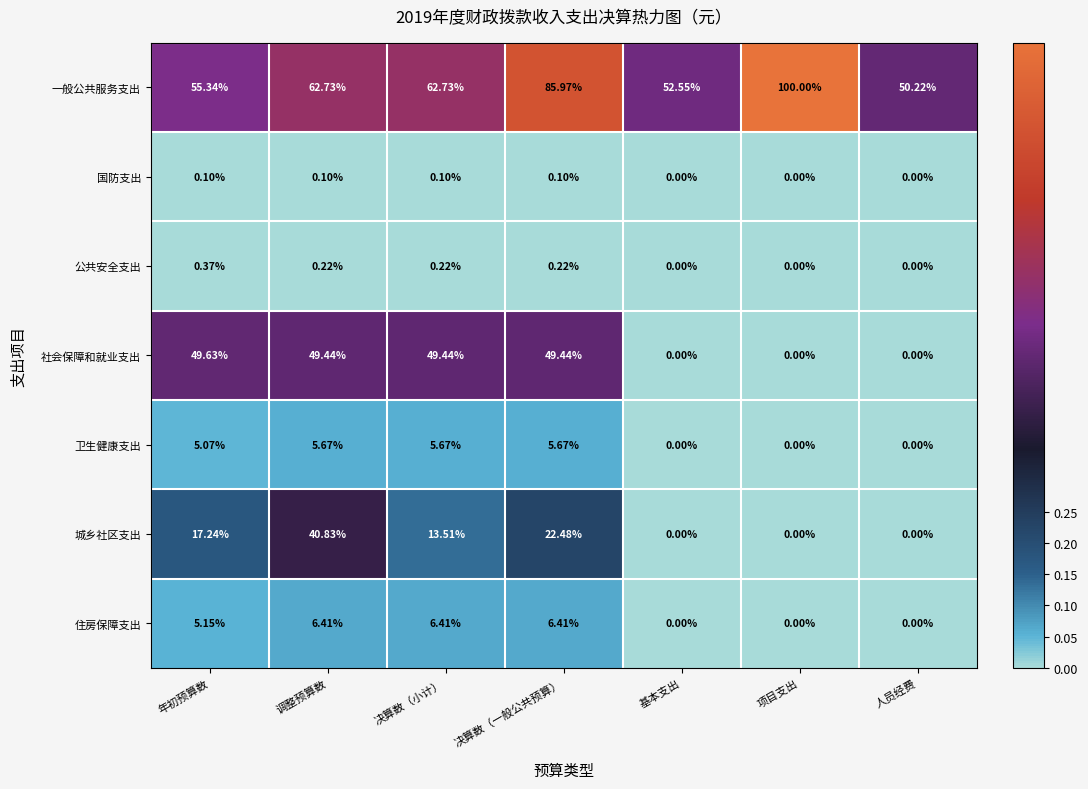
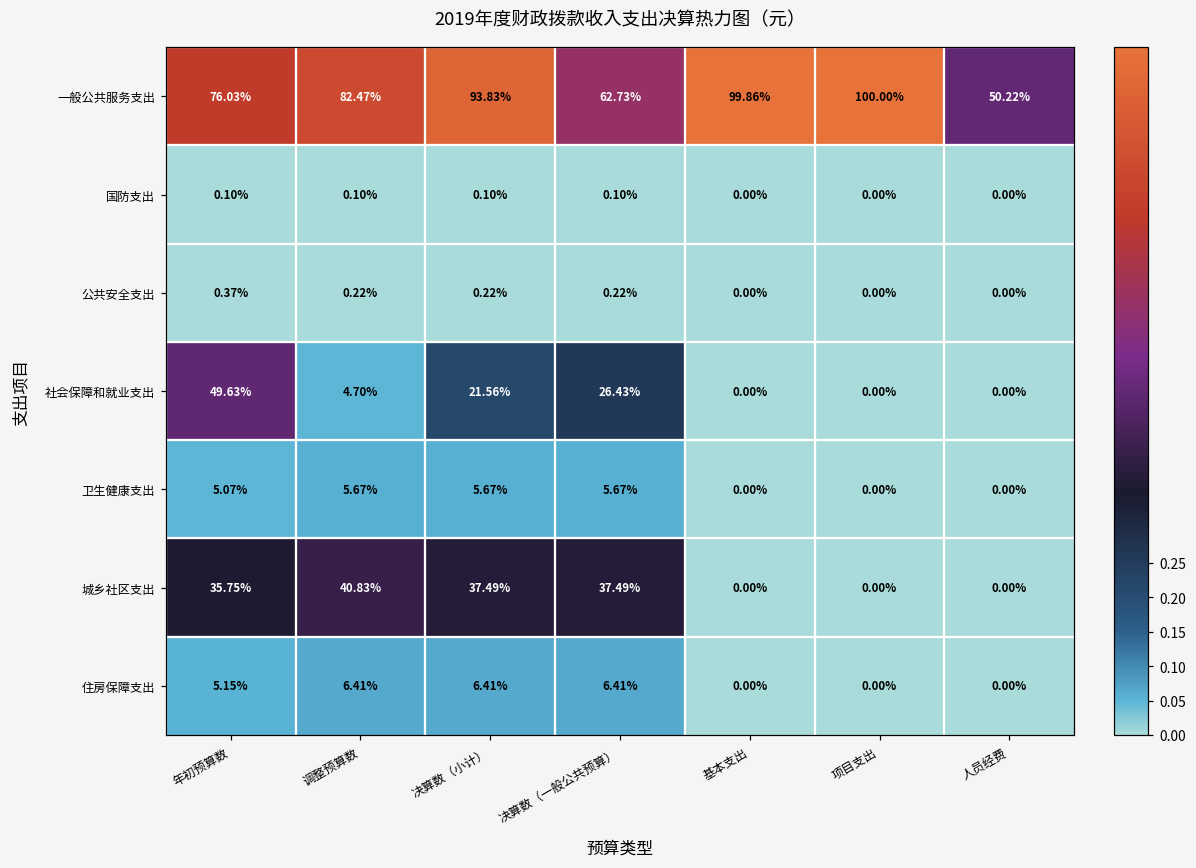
一般公共服务支出, 年初预算数: 55.34% -> 76.03%
一般公共服务支出, 调整预算数: 62.73% -> 82.47%
一般公共服务支出, 决算数（小计）: 62.73% -> 93.83%
一般公共服务支出, 决算数（一般公共预算）: 85.97% -> 62.73%
一般公共服务支出, 基本支出: 52.55% -> 99.86%
社会保障和就业支出, 调整预算数: 49.44% -> 4.70%
社会保障和就业支出, 决算数（小计）: 49.44% -> 21.56%
社会保障和就业支出, 决算数（一般公共预算）: 49.44% -> 26.43%
城乡社区支出, 年初预算数: 17.24% -> 35.75%
城乡社区支出, 决算数（小计）: 13.51% -> 37.49%
城乡社区支出, 决算数（一般公共预算）: 22.48% -> 37.49%
